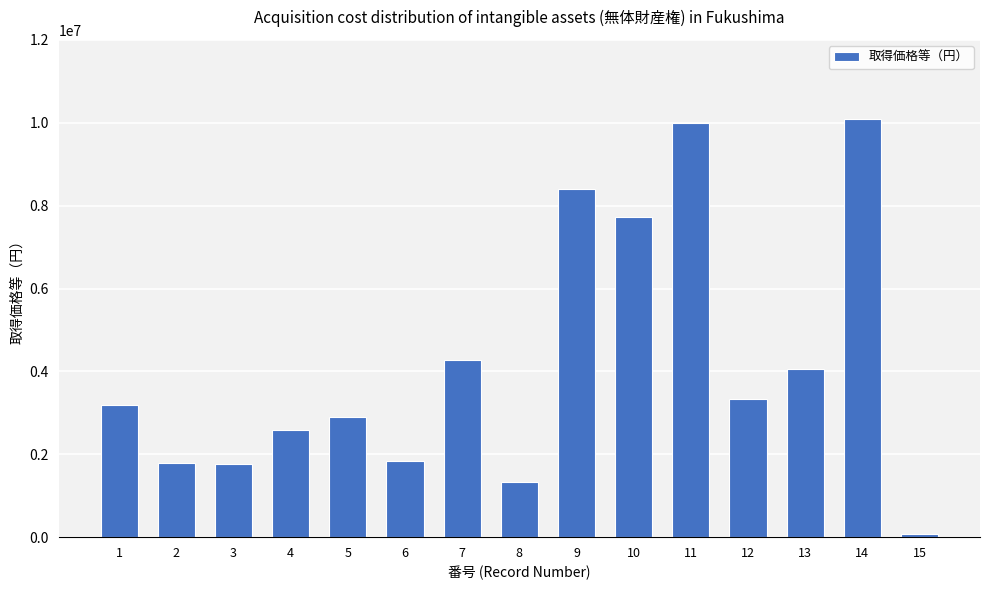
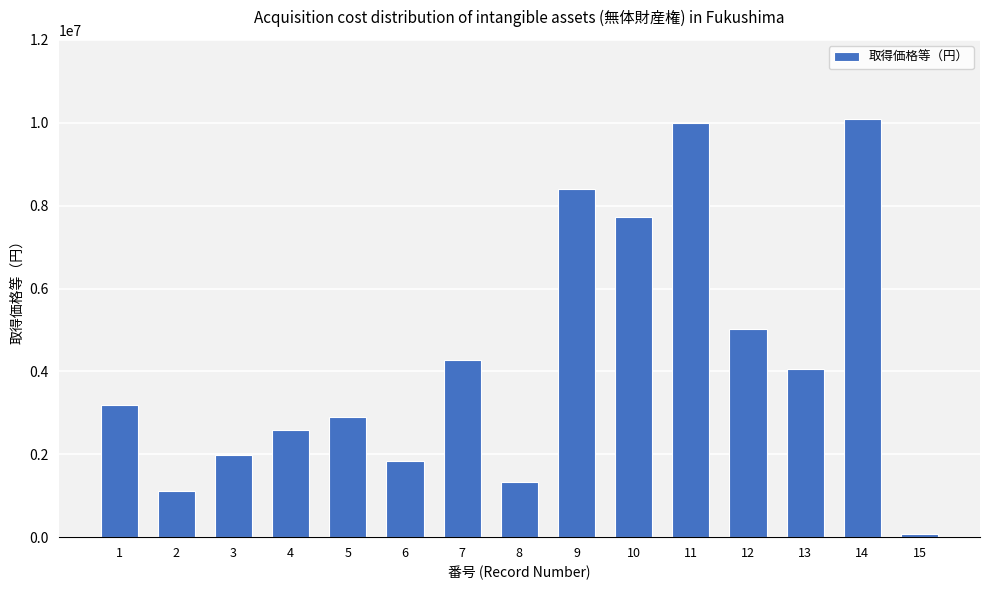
2: 1800000 -> 1100000
3: 1800000 -> 2000000
12: 3300000 -> 5000000
